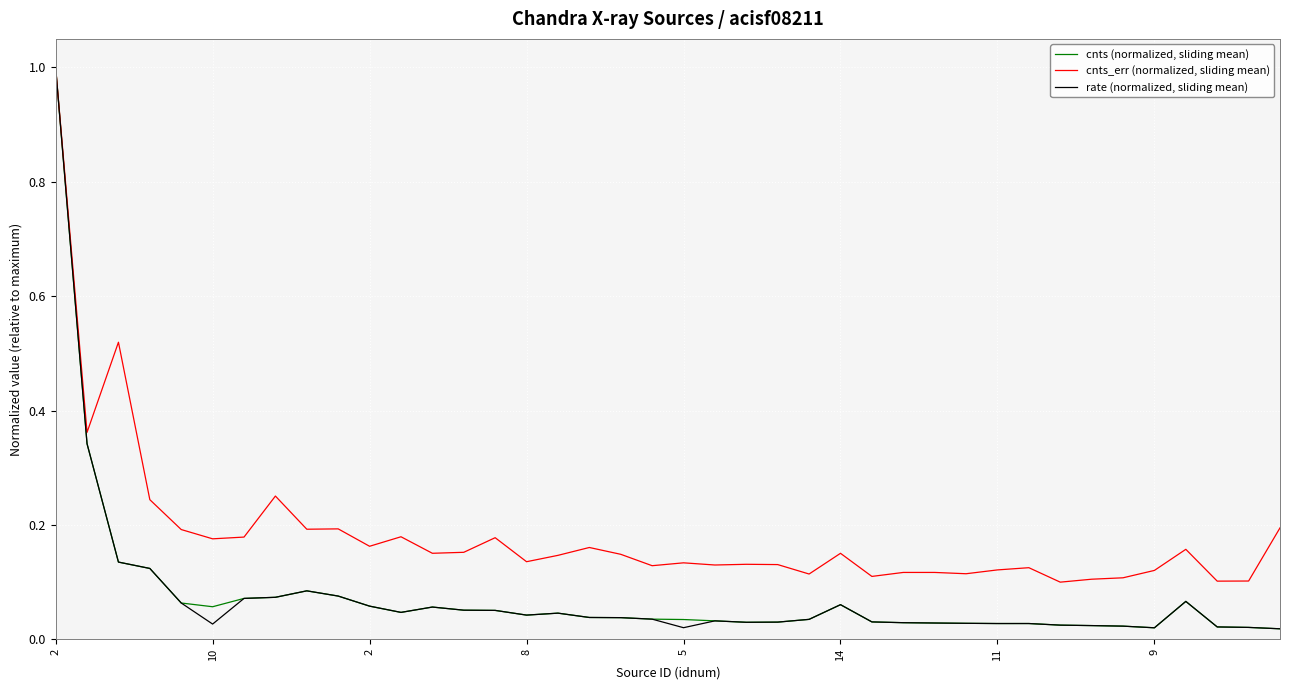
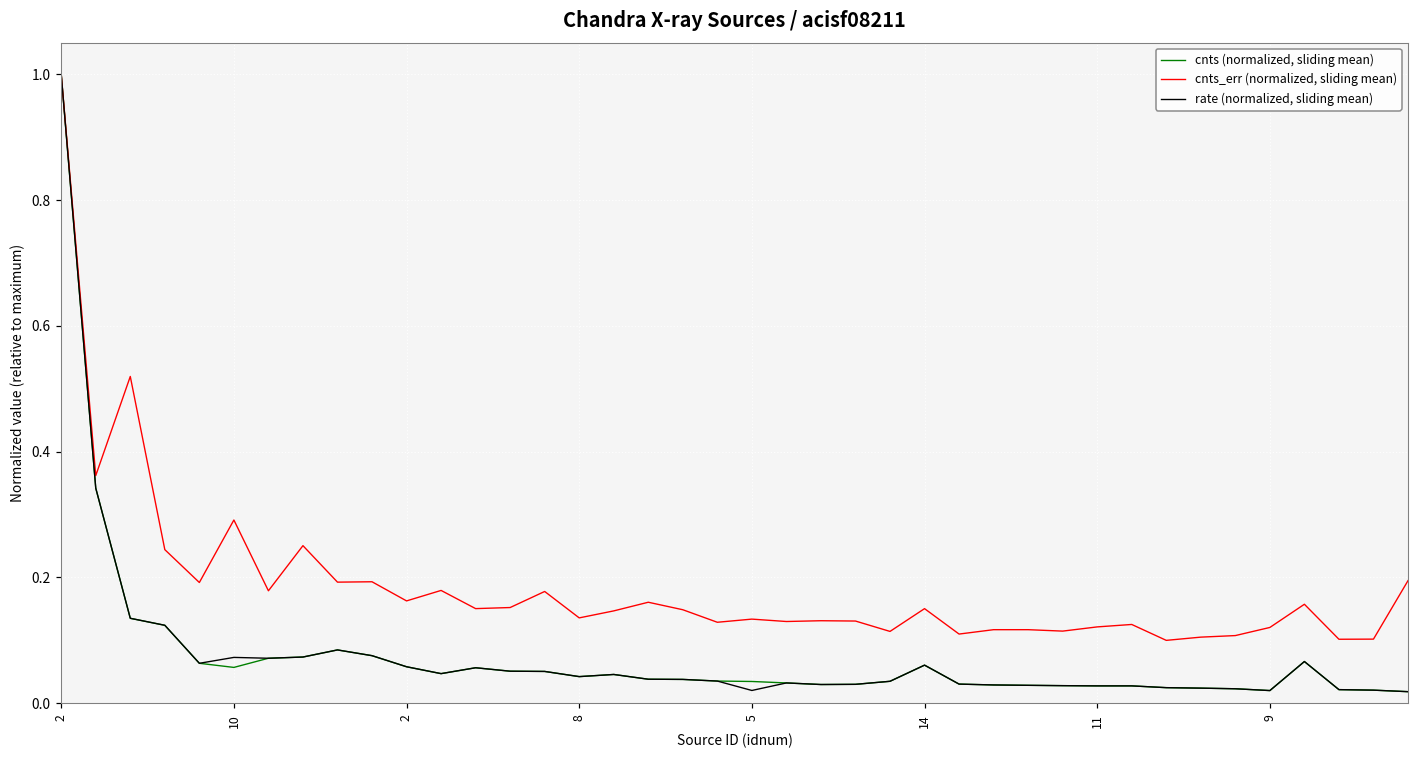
cnts_err (normalized, sliding mean), 10: 0.18 -> 0.29
rate (normalized, sliding mean), 10: 0.03 -> 0.07
